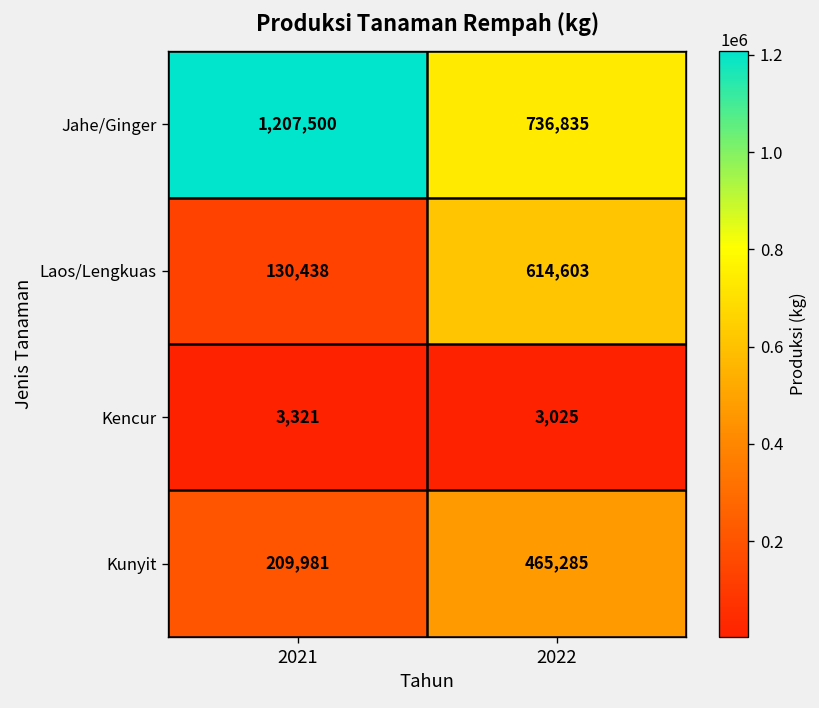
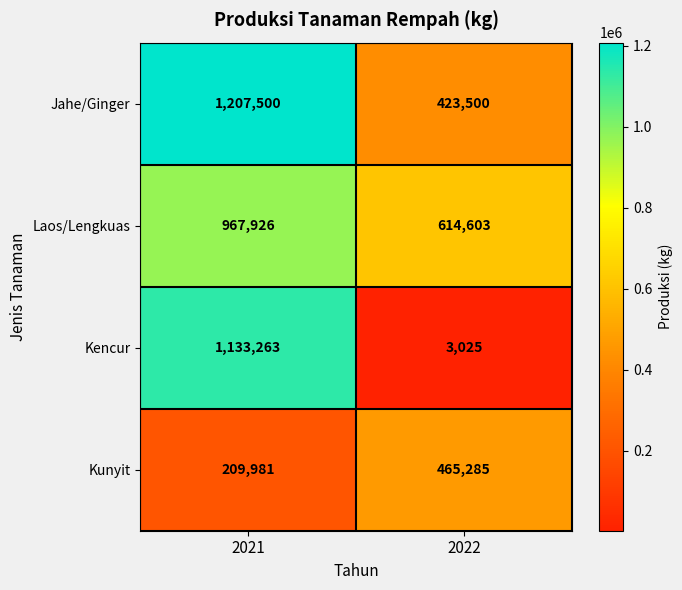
Jahe/Ginger, 2022: 736,835 -> 423,500
Laos/Lengkuas, 2021: 130,438 -> 967,926
Kencur, 2021: 3,321 -> 1,133,263
